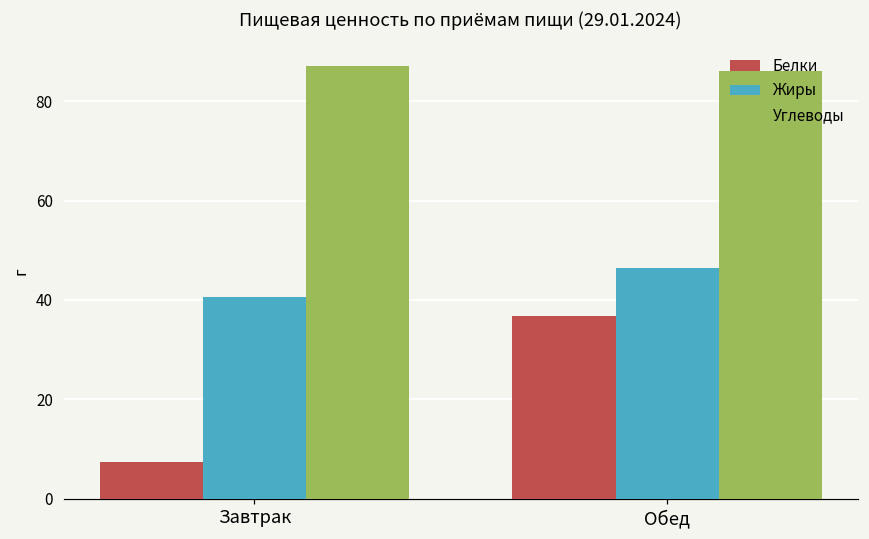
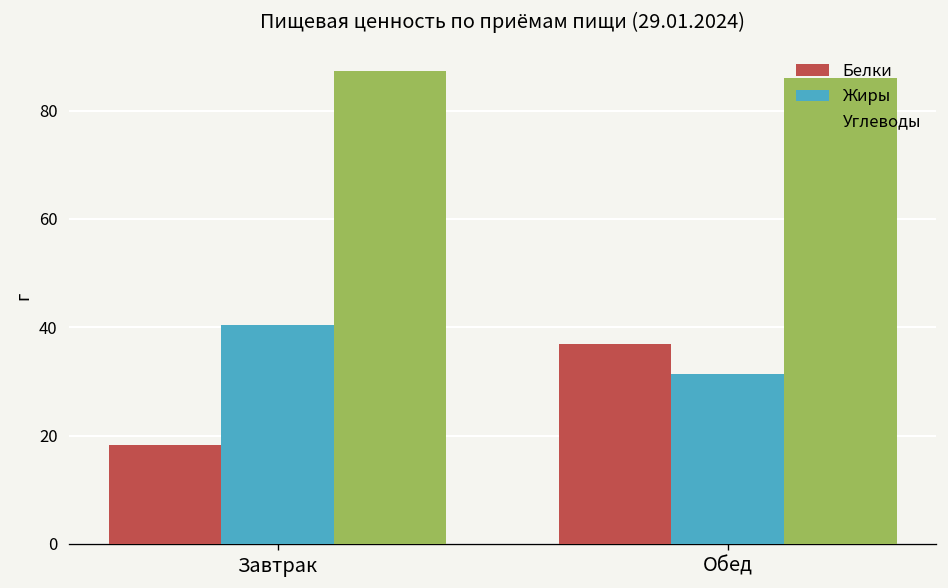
Белки, Завтрак: 7 -> 18
Жиры, Обед: 46 -> 31
